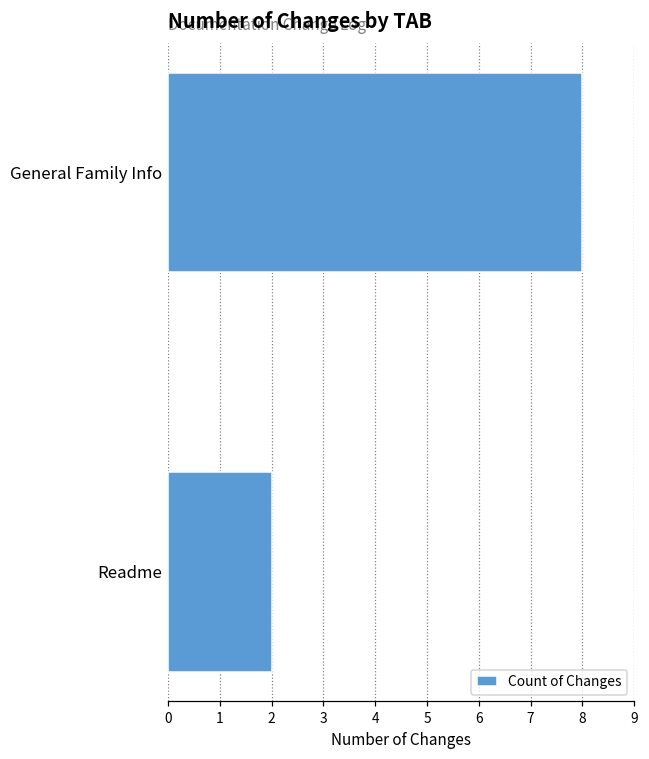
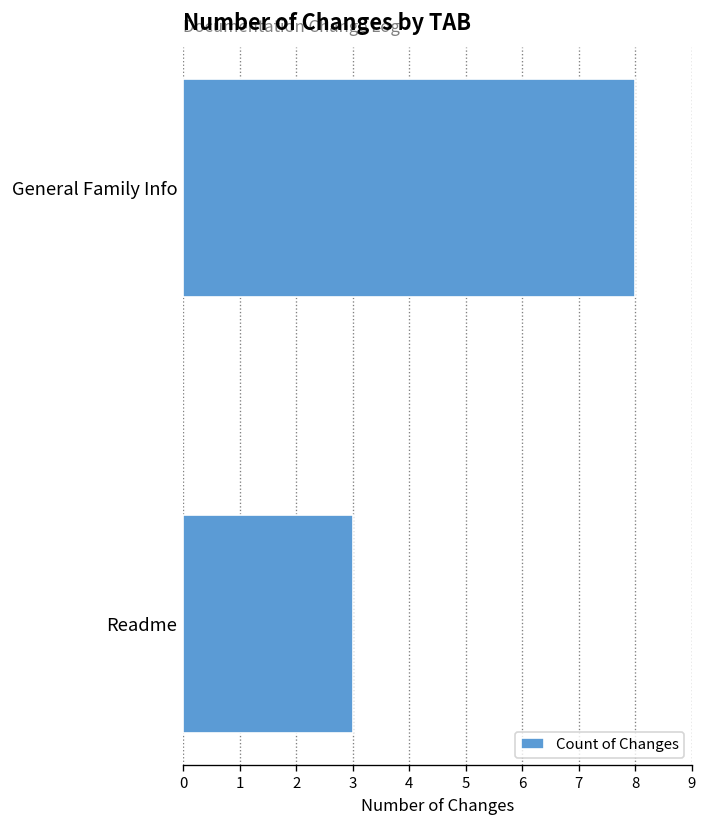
Readme: 2 -> 3
